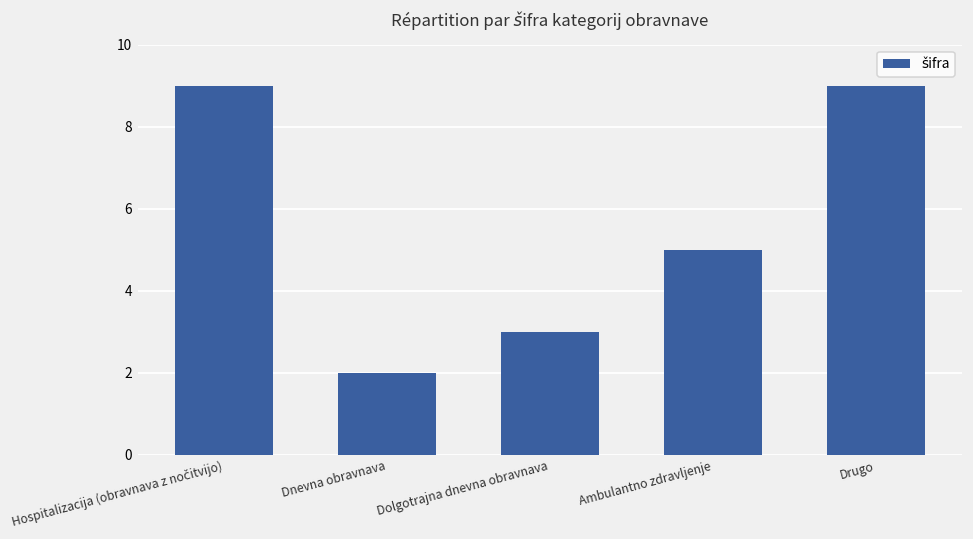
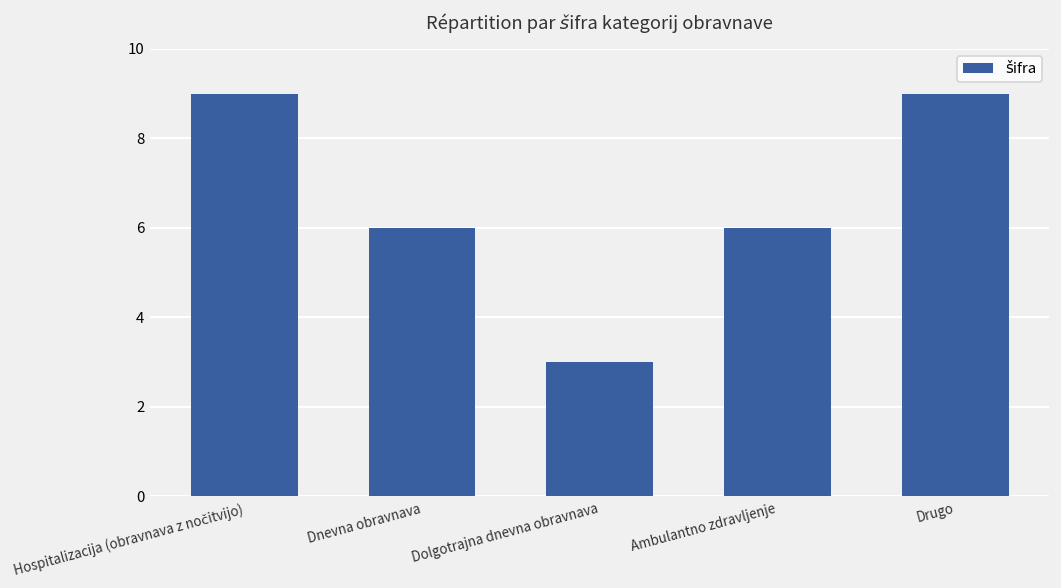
Dnevna obravnava: 2 -> 6
Ambulantno zdravljenje: 5 -> 6
